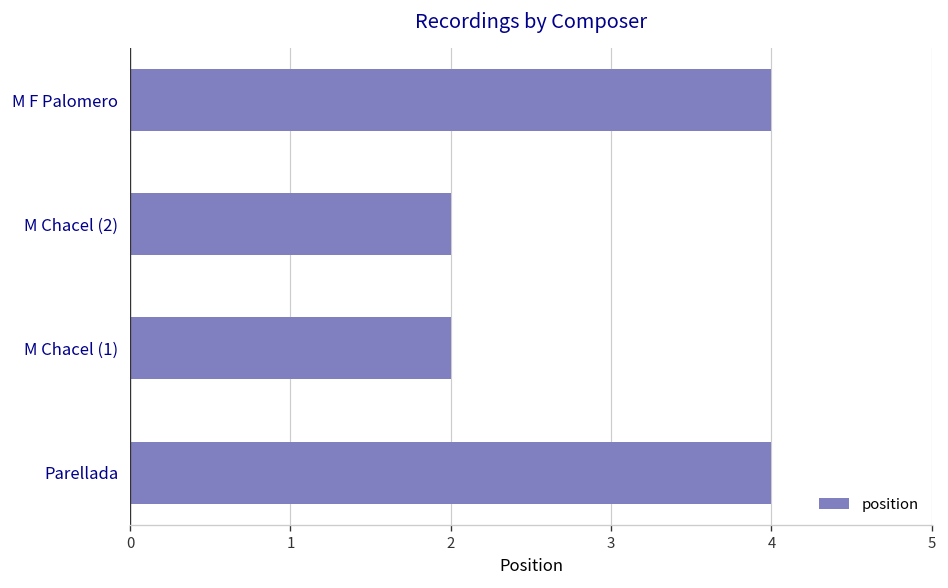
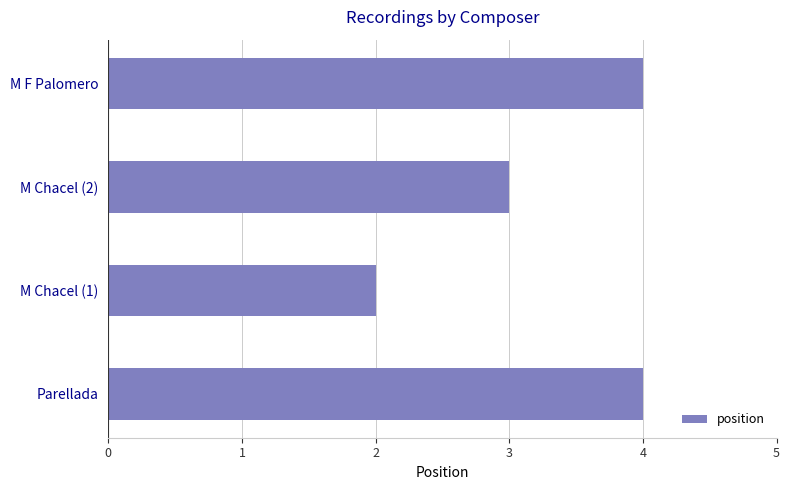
M Chacel (2): 2 -> 3
